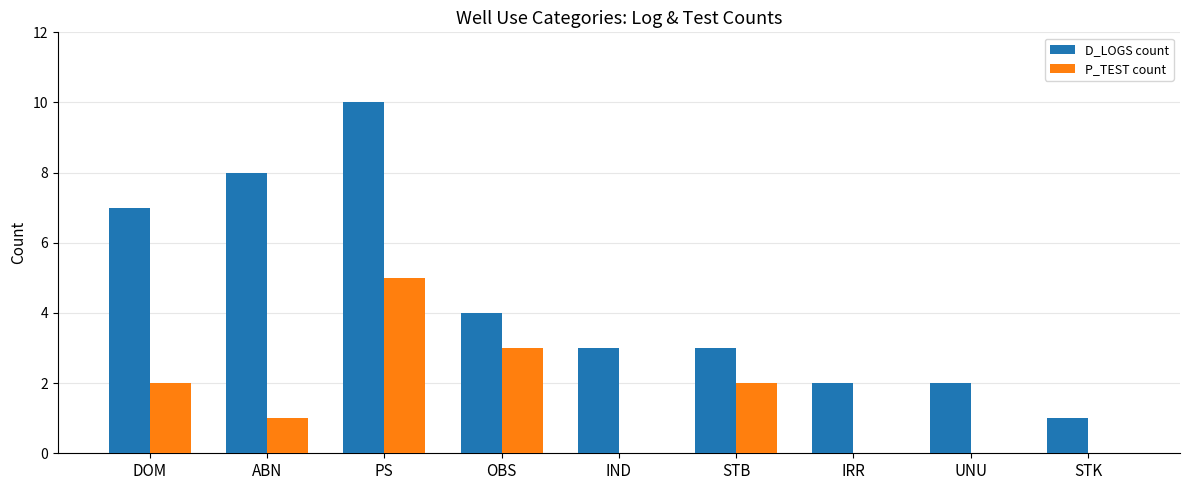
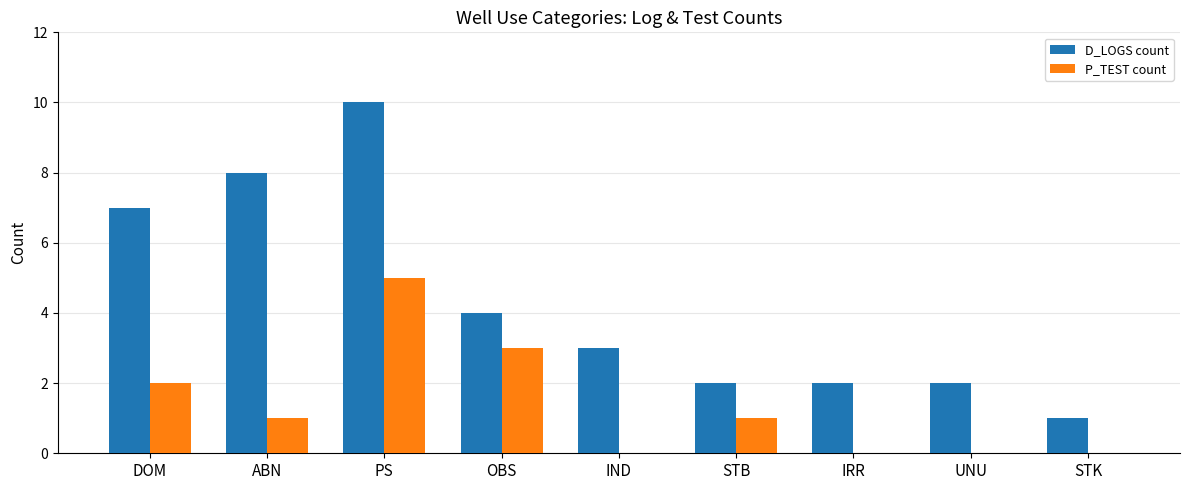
D_LOGS count, STB: 3 -> 2
P_TEST count, STB: 2 -> 1
